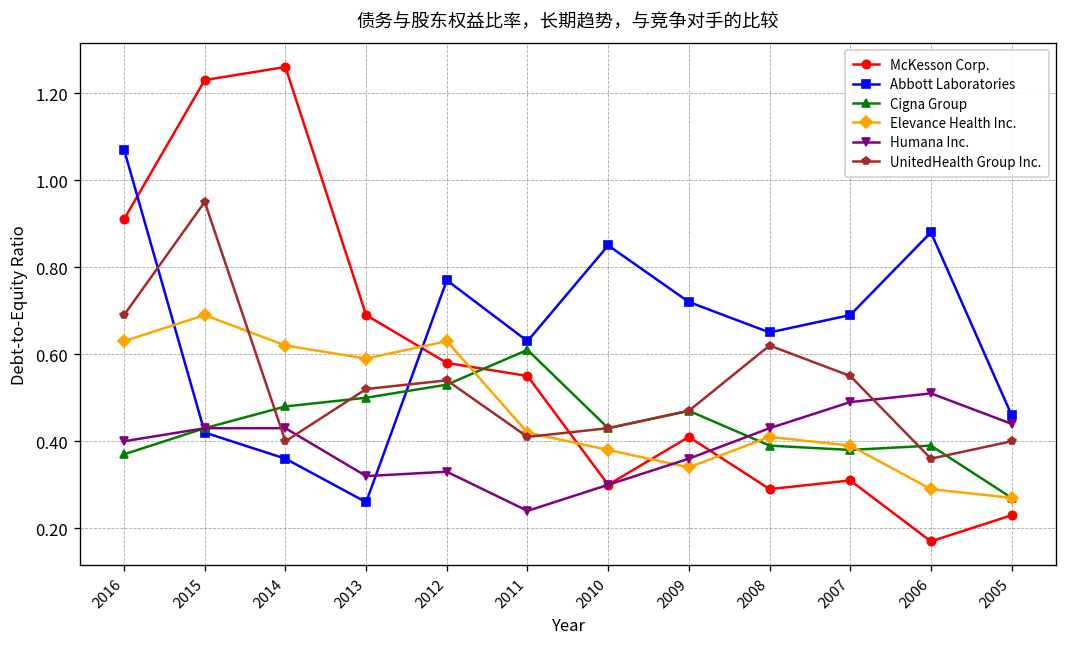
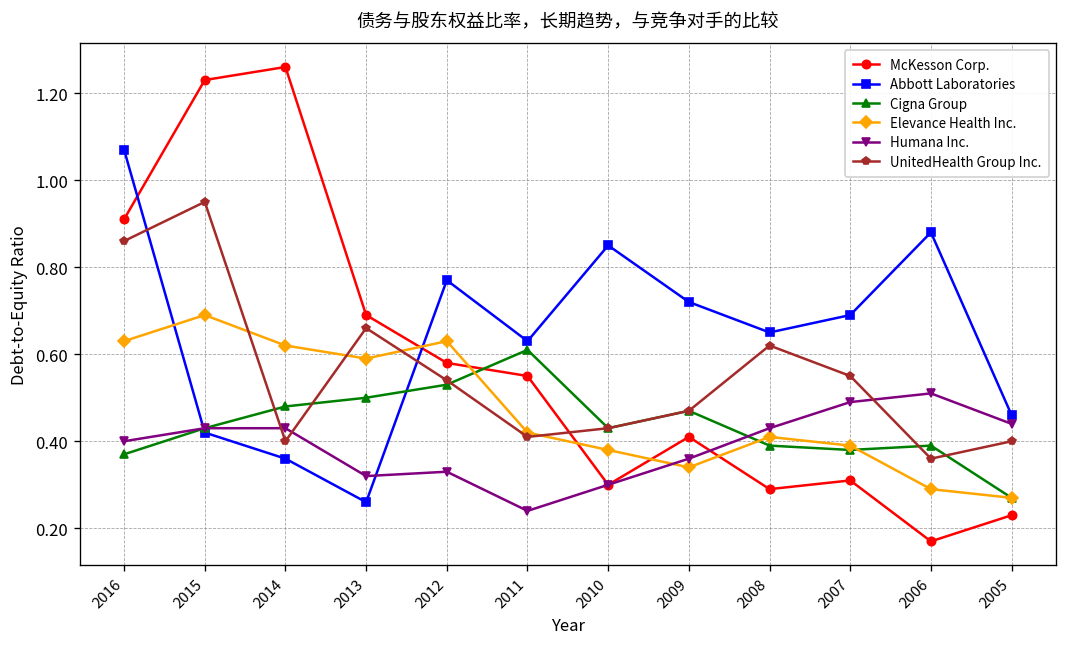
UnitedHealth Group Inc., 2016: 0.69 -> 0.86
UnitedHealth Group Inc., 2013: 0.52 -> 0.66
